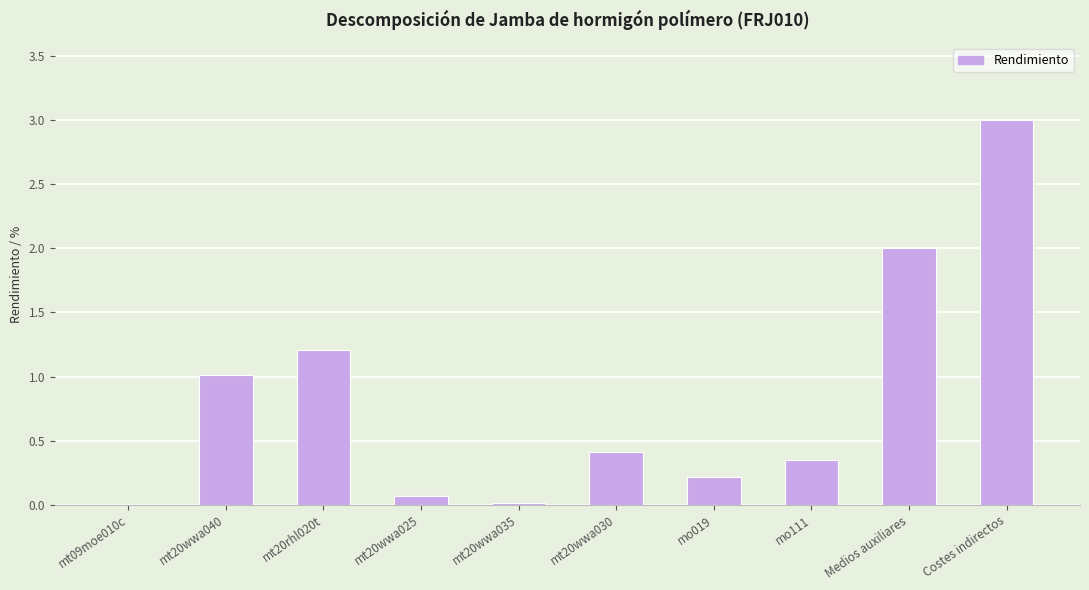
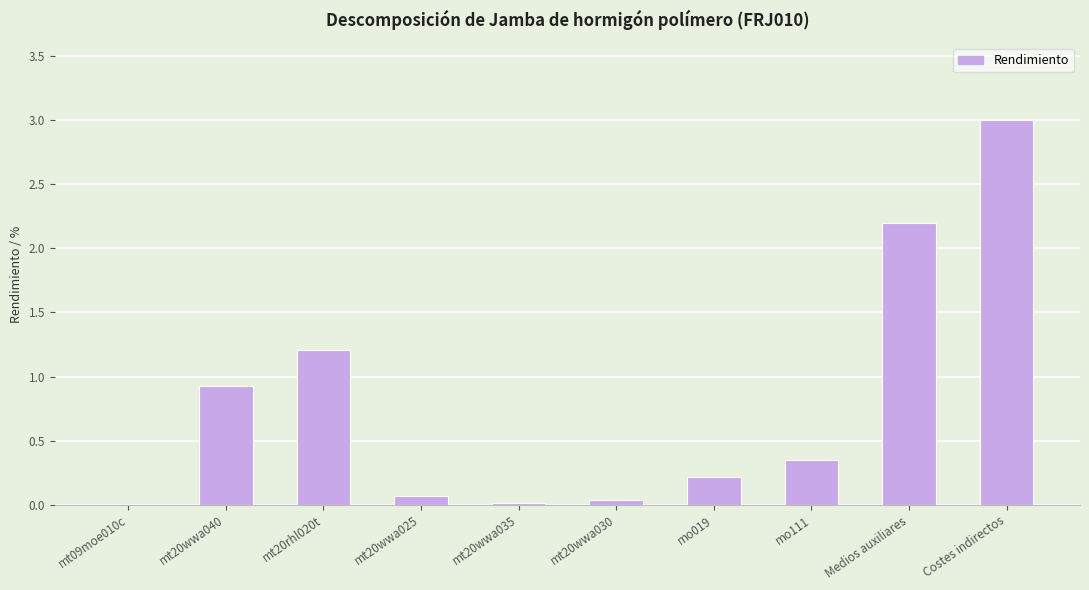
mt20wwa040: 1.01 -> 0.93
mt20wwa030: 0.41 -> 0.04
Medios auxiliares: 2.0 -> 2.2
